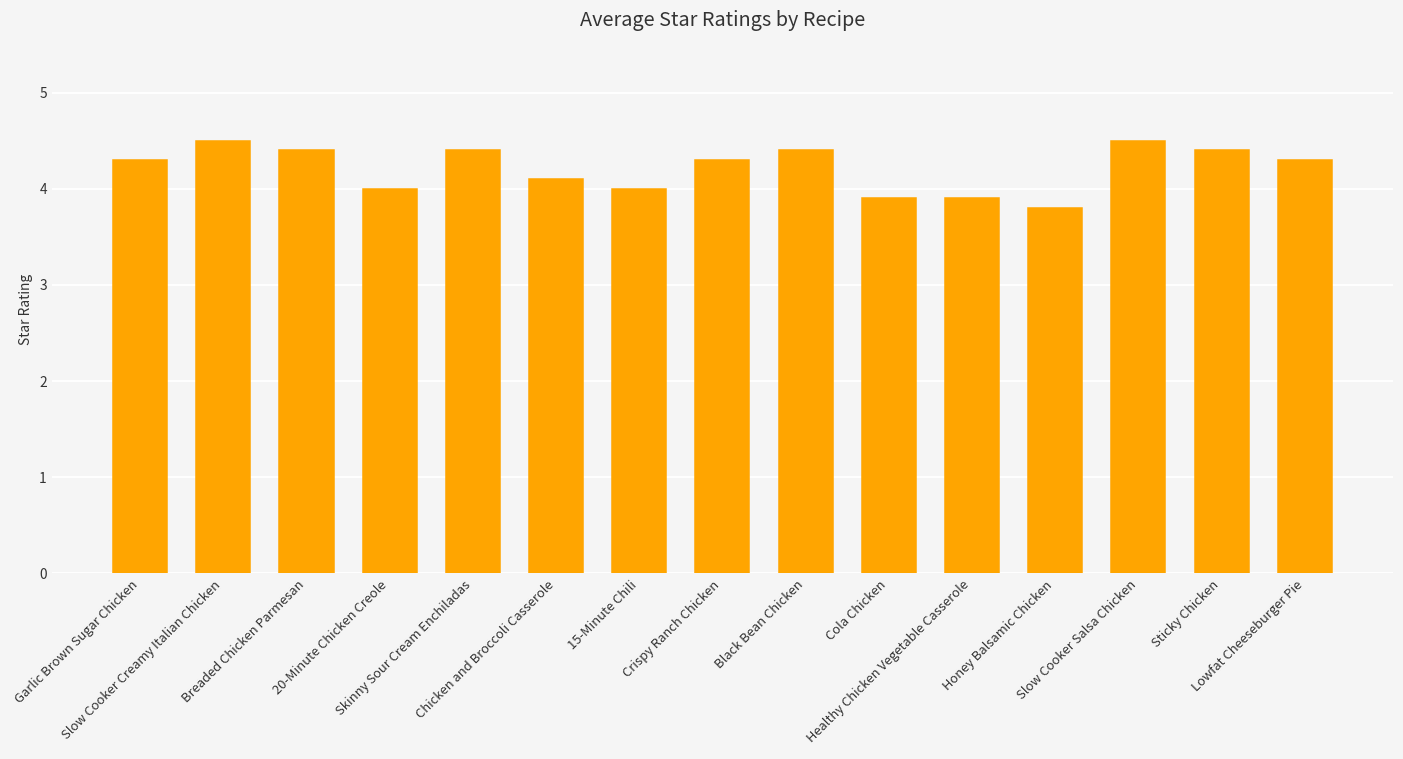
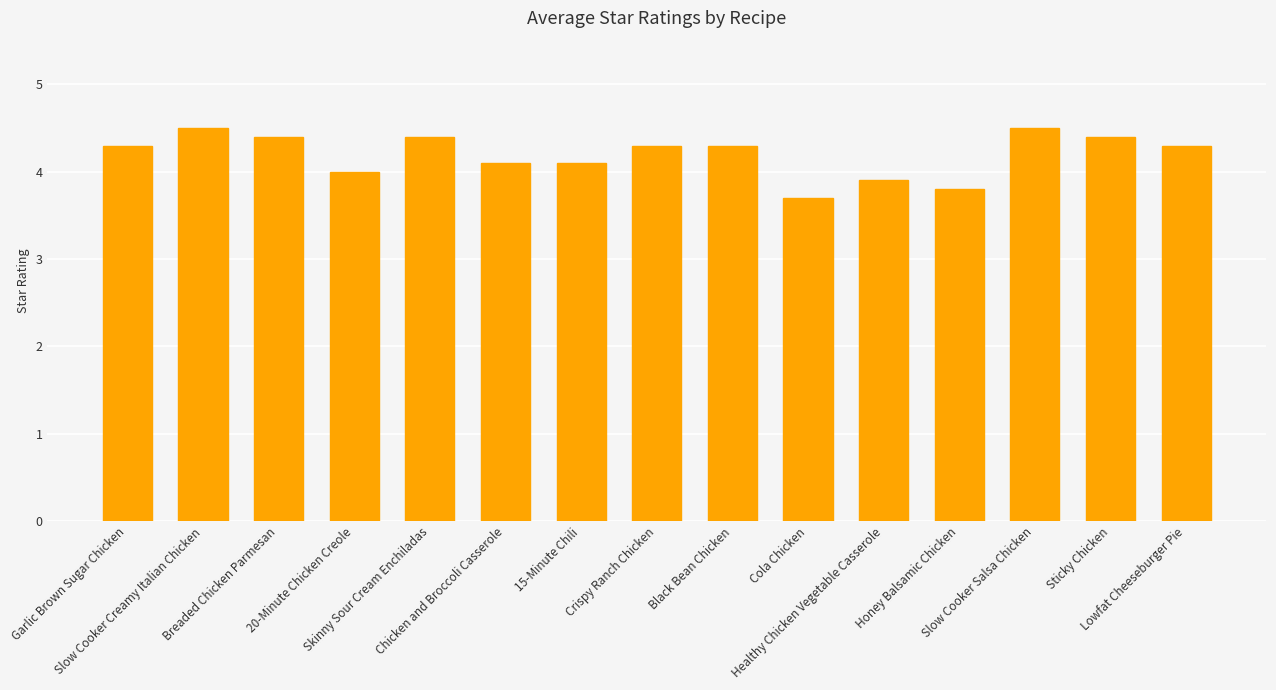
15-Minute Chili: 4.0 -> 4.1
Black Bean Chicken: 4.4 -> 4.3
Cola Chicken: 3.9 -> 3.7
